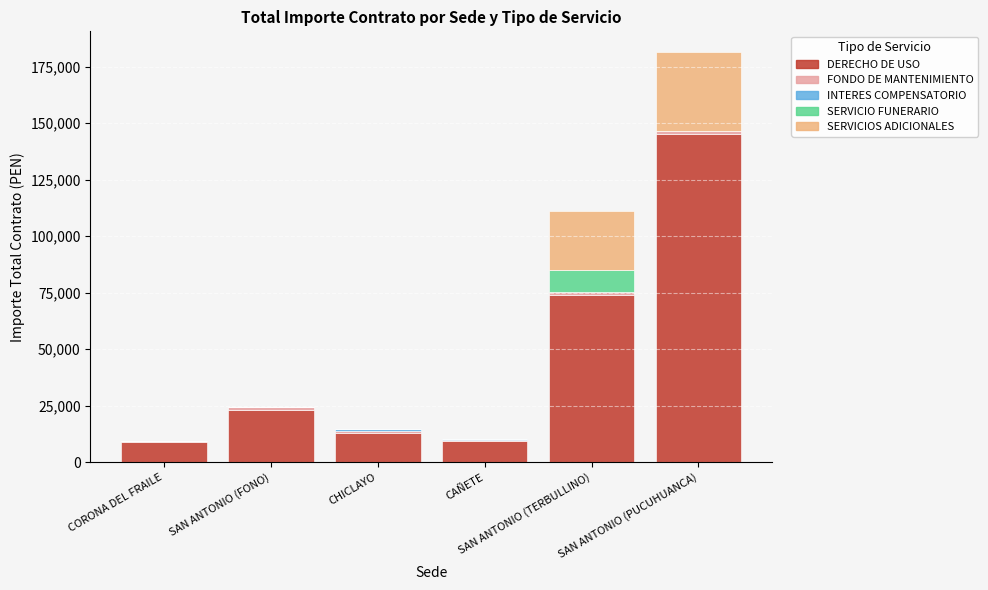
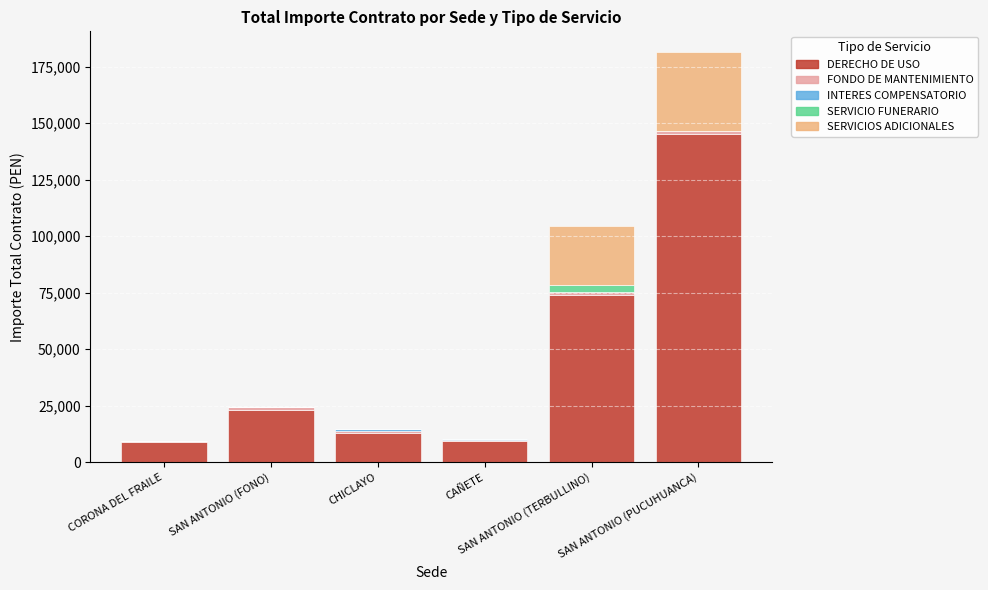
SERVICIO FUNERARIO, SAN ANTONIO (TERBULLINO): 10,000 -> 3,000
